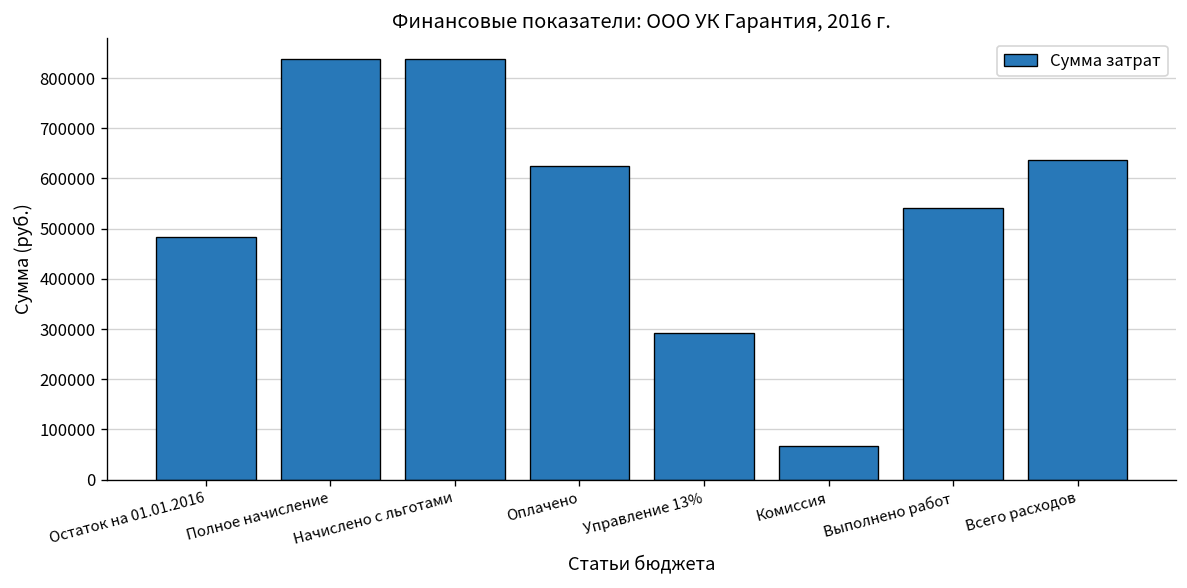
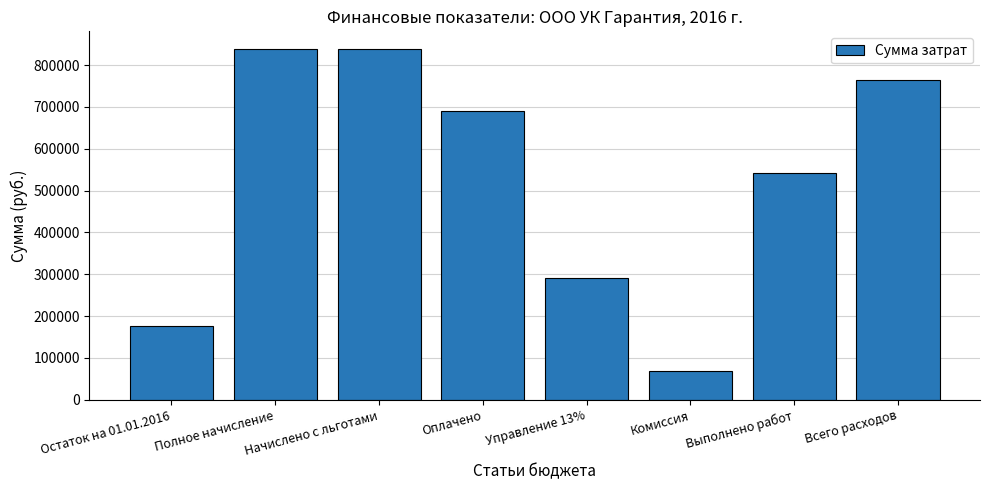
Остаток на 01.01.2016: 480000 -> 180000
Оплачено: 630000 -> 690000
Всего расходов: 640000 -> 770000
